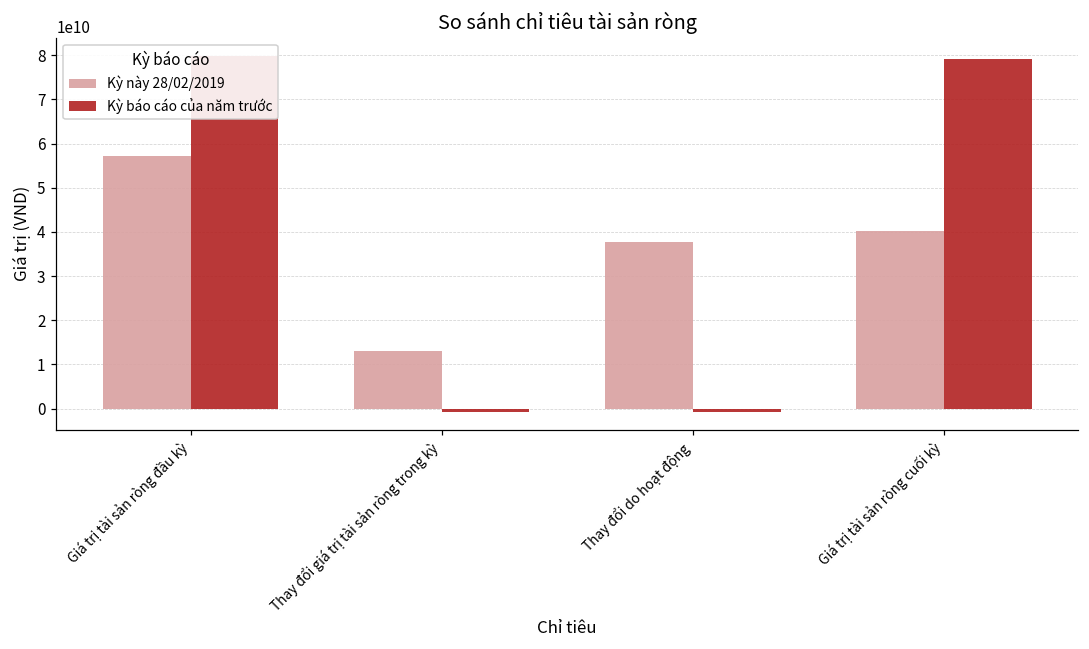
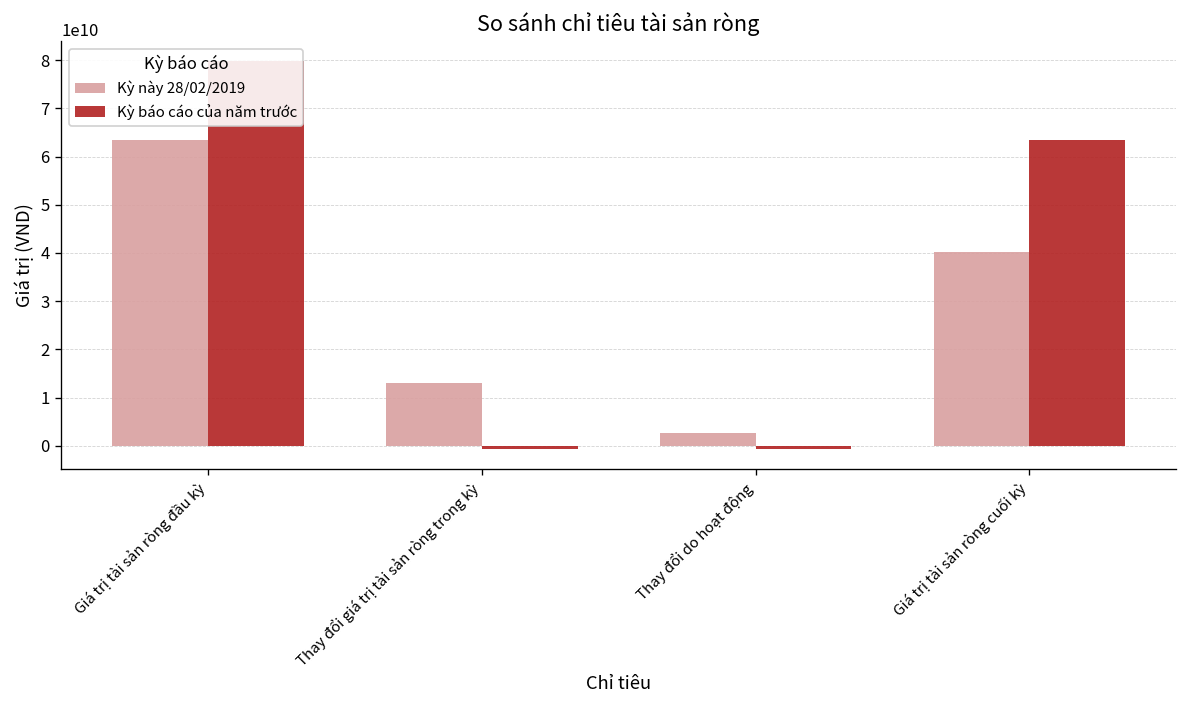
Kỳ này 28/02/2019, Giá trị tài sản ròng đầu kỳ: 57000000000 -> 63000000000
Kỳ này 28/02/2019, Thay đổi do hoạt động: 38000000000 -> 3000000000
Kỳ báo cáo của năm trước, Giá trị tài sản ròng cuối kỳ: 79000000000 -> 63000000000
